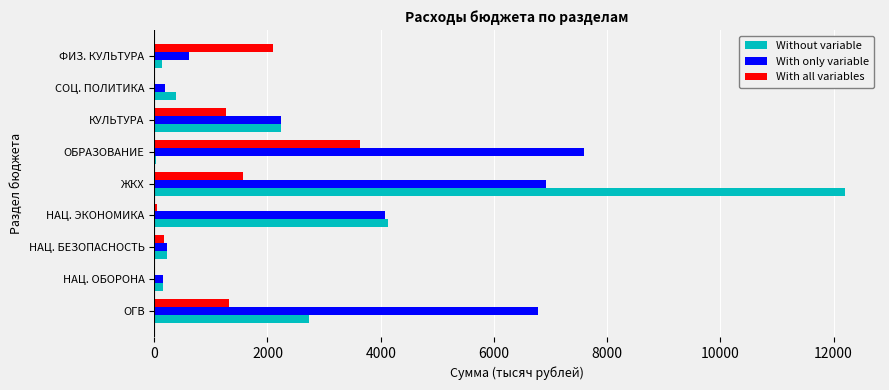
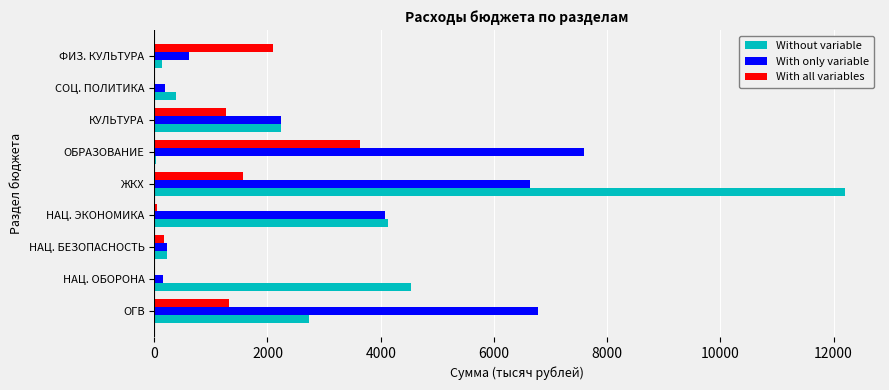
With only variable, ЖКХ: 6900 -> 6600
Without variable, НАЦ. ОБОРОНА: 200 -> 4500
